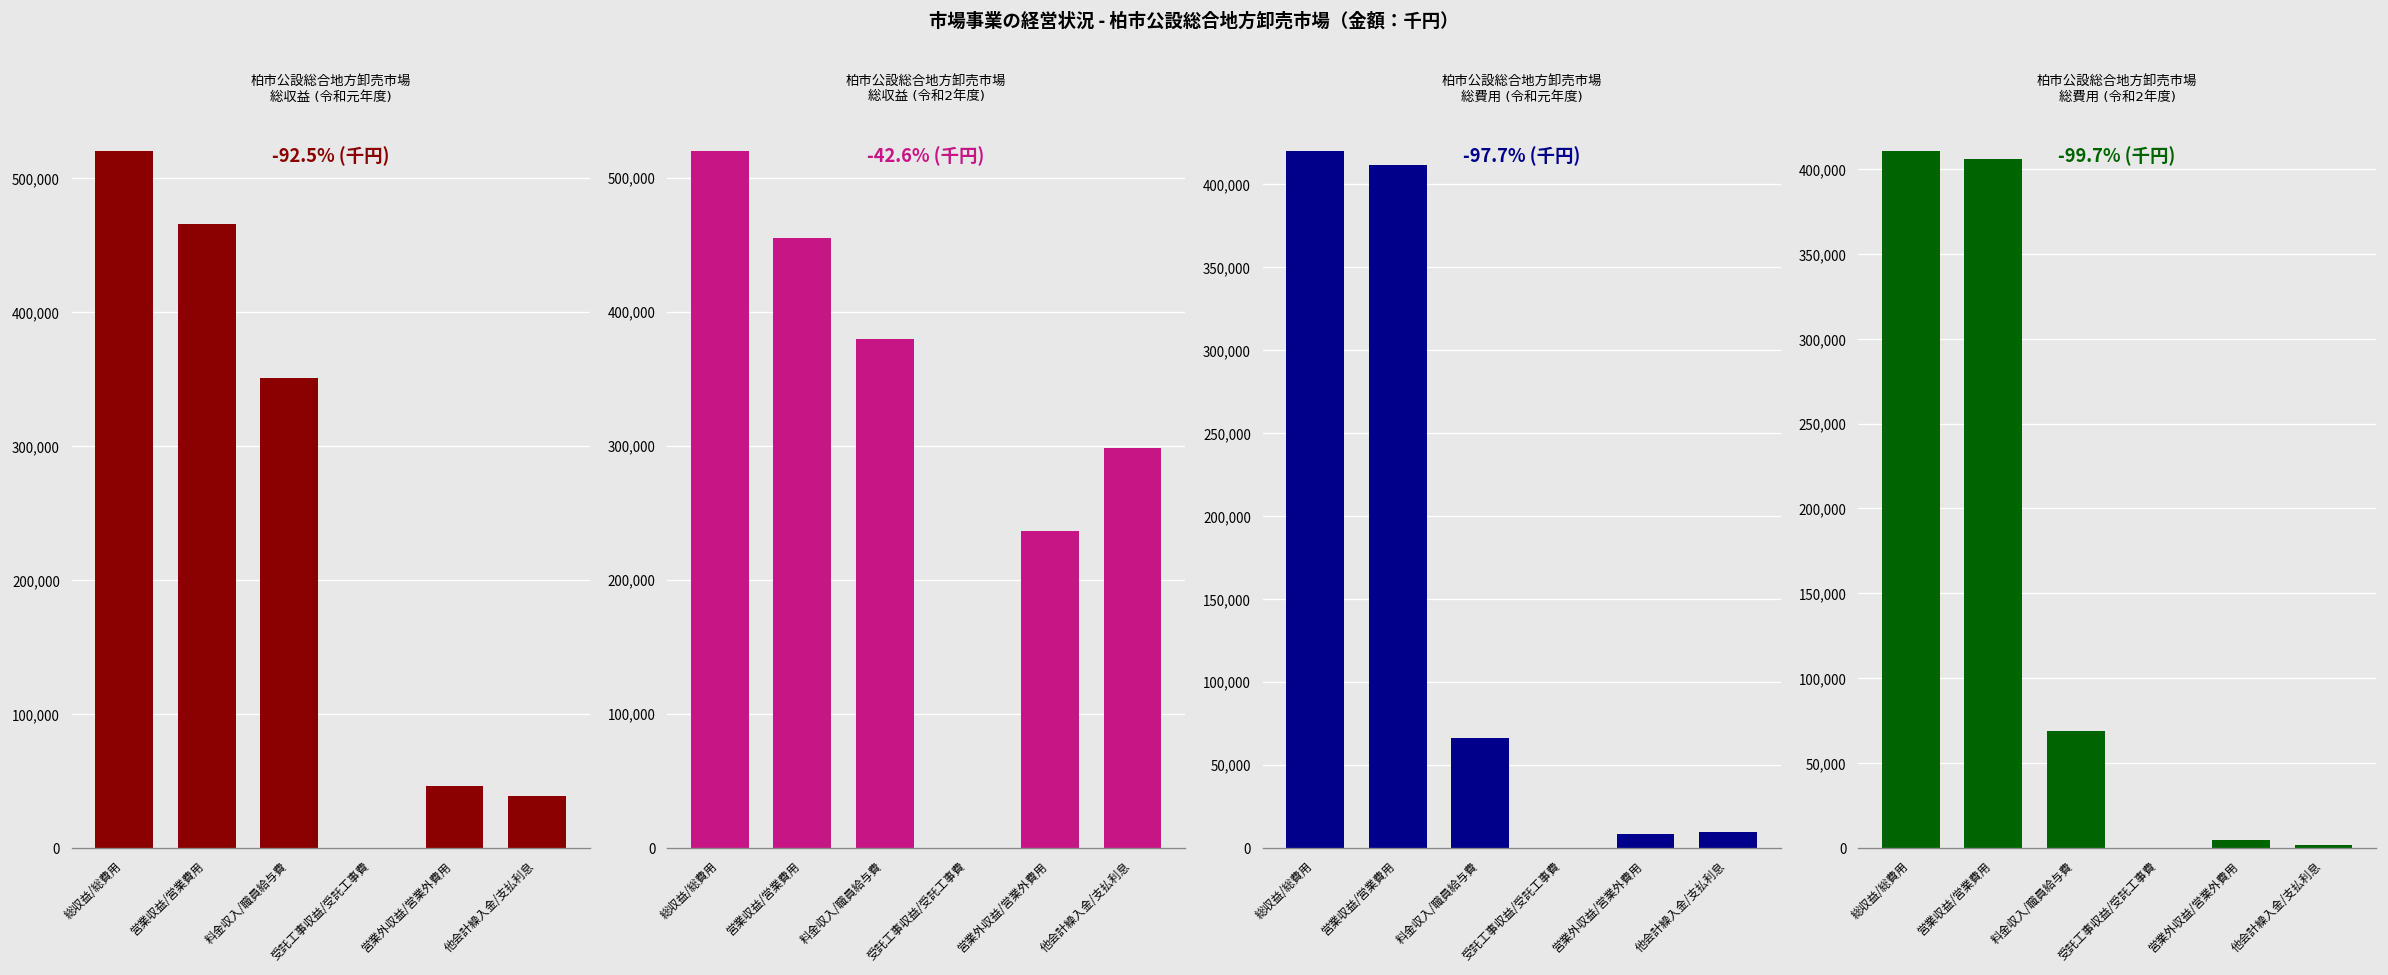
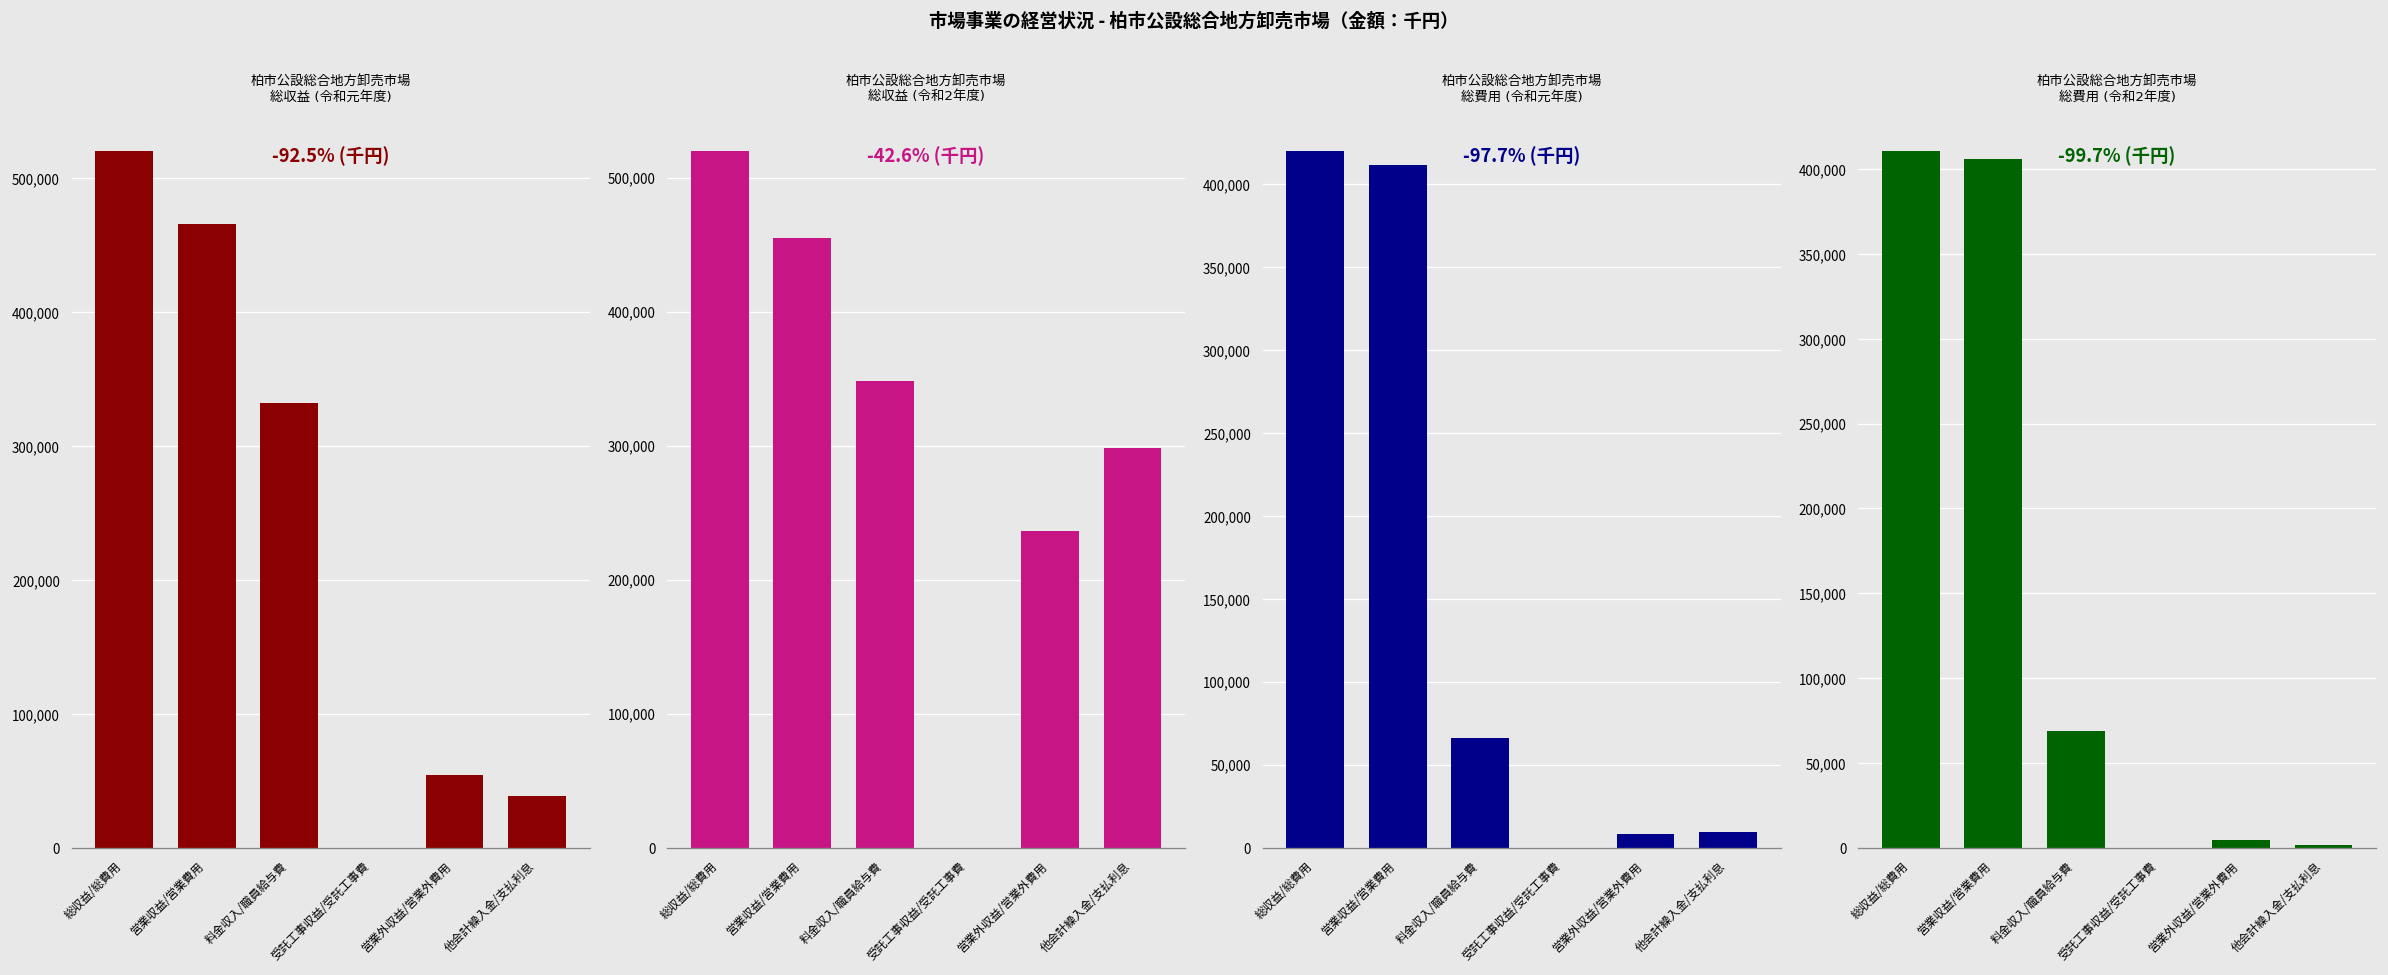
柏市公設総合地方卸売市場 総収益 (令和元年度), 料金収入/職員給与費: 350,000 -> 332,000
柏市公設総合地方卸売市場 総収益 (令和元年度), 営業外収益/営業外費用: 46,000 -> 54,000
柏市公設総合地方卸売市場 総収益 (令和2年度), 料金収入/職員給与費: 380,000 -> 348,000
